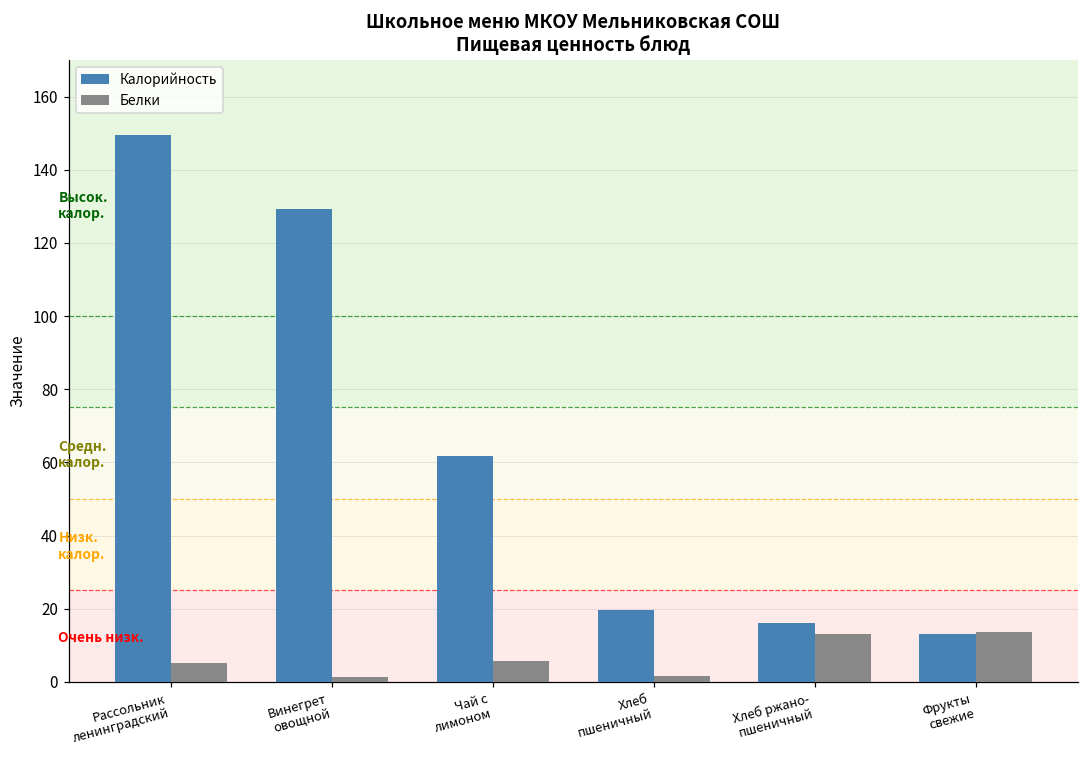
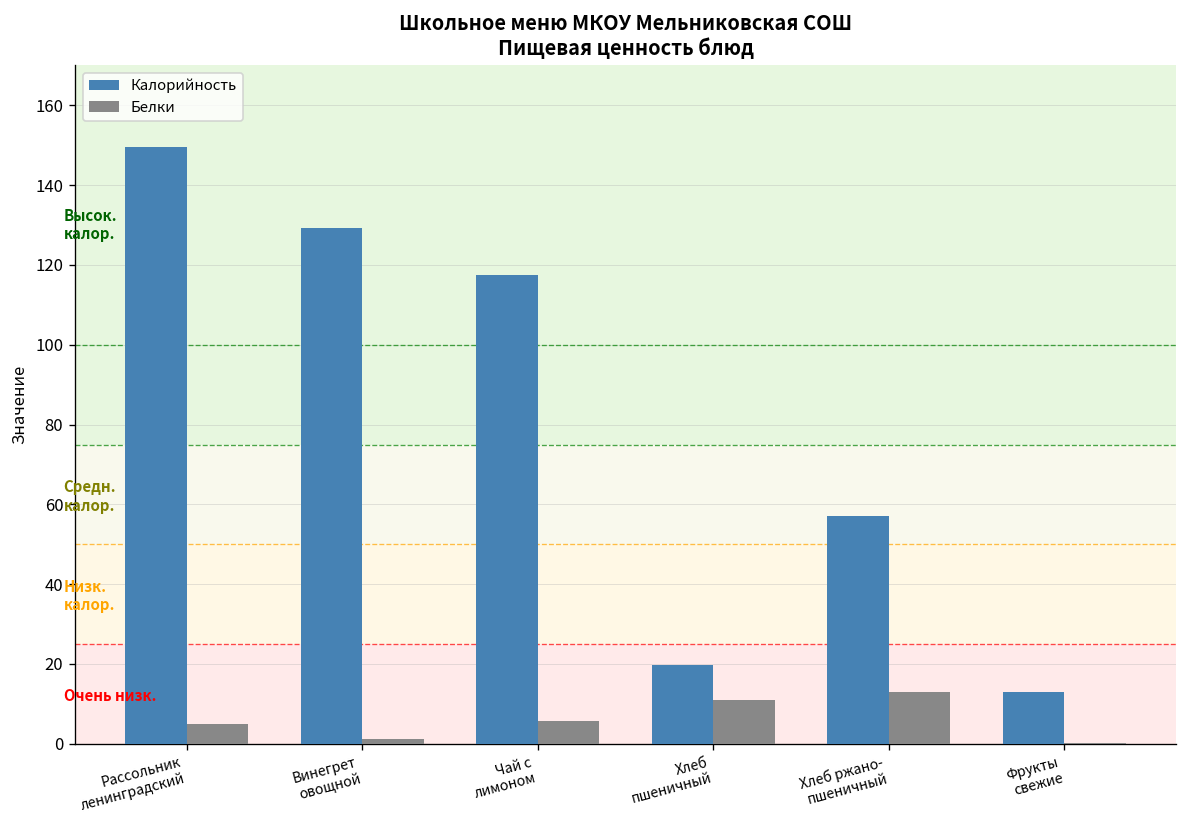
Калорийность, Чай с лимоном: 62 -> 118
Белки, Хлеб пшеничный: 2 -> 11
Калорийность, Хлеб ржано- пшеничный: 16 -> 57
Белки, Фрукты свежие: 14 -> 0
